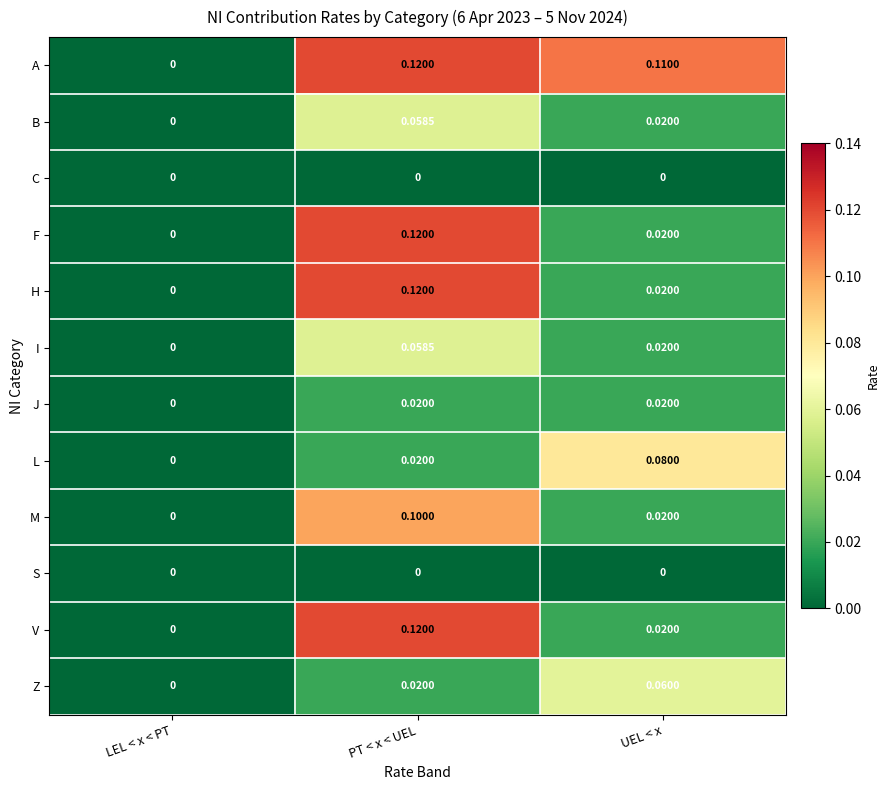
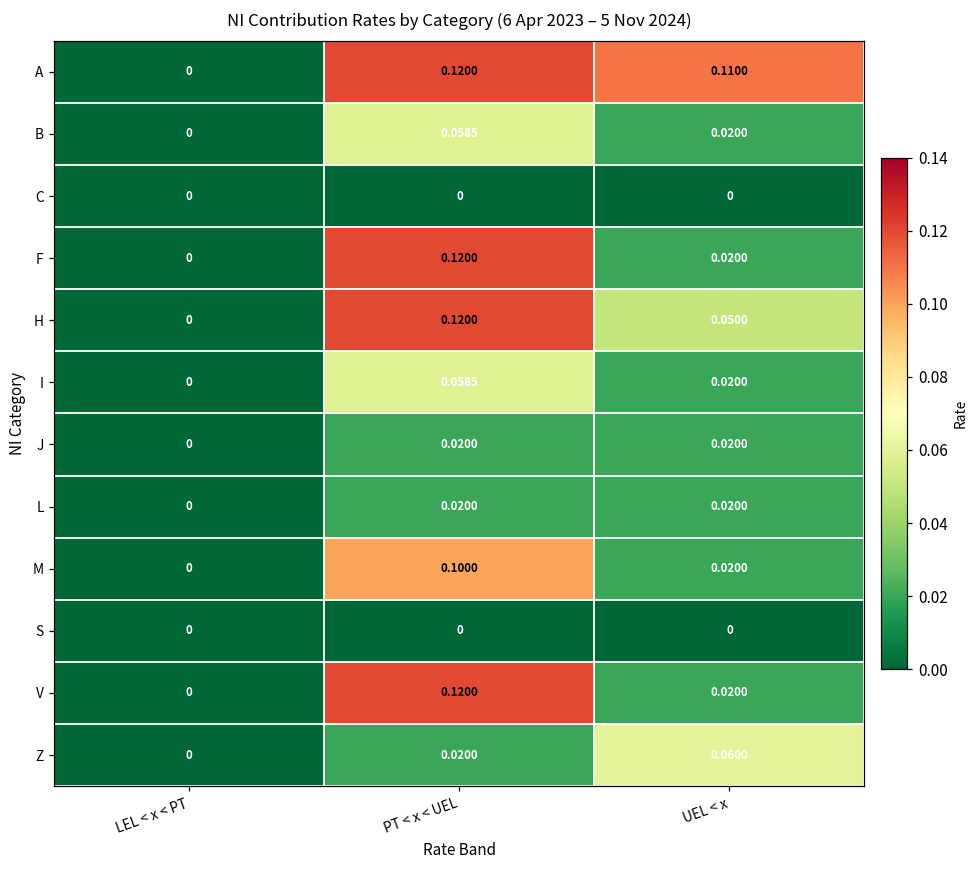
H, UEL < x: 0.0200 -> 0.0500
L, UEL < x: 0.0800 -> 0.0200
